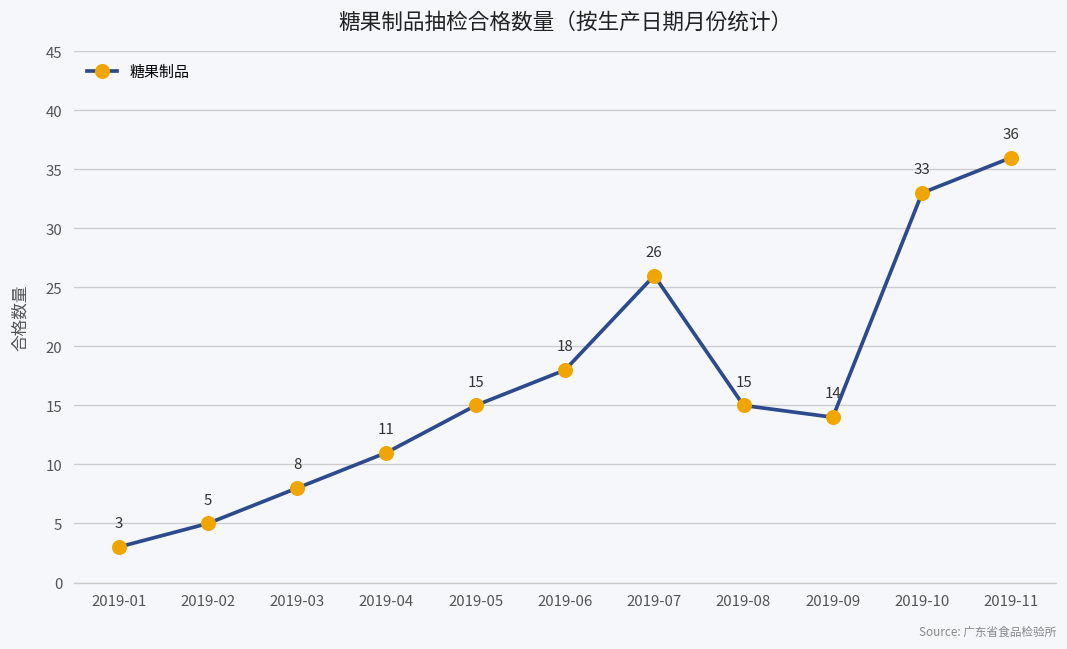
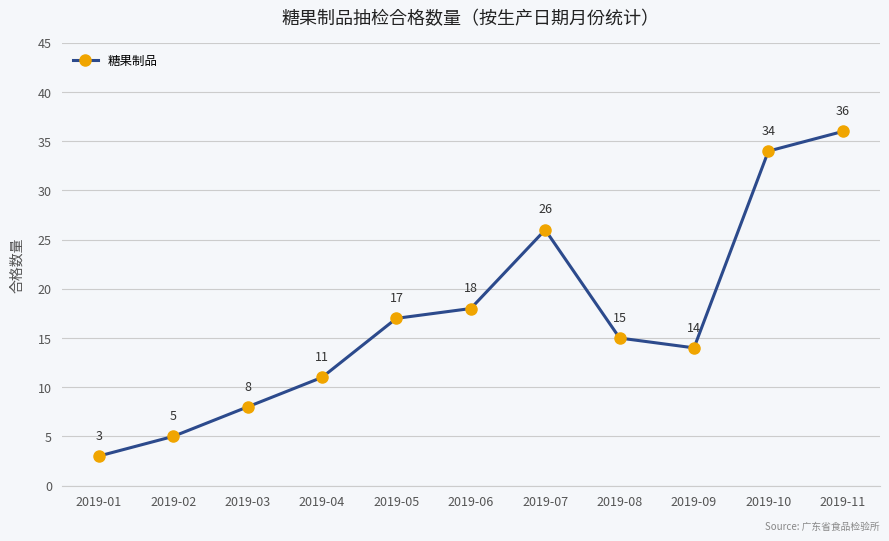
2019-05: 15 -> 17
2019-10: 33 -> 34
